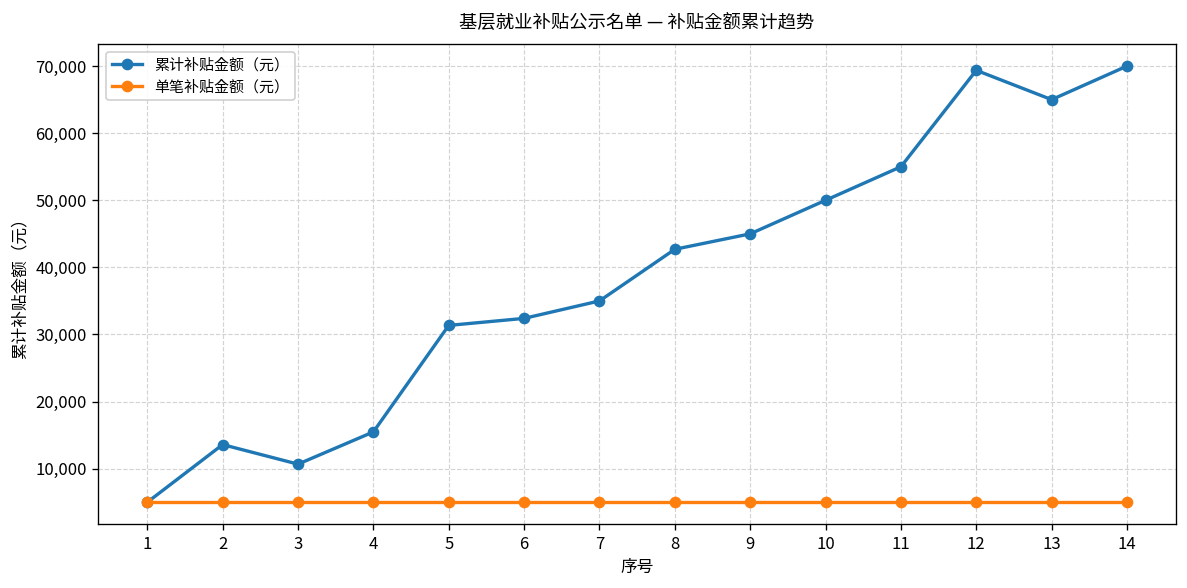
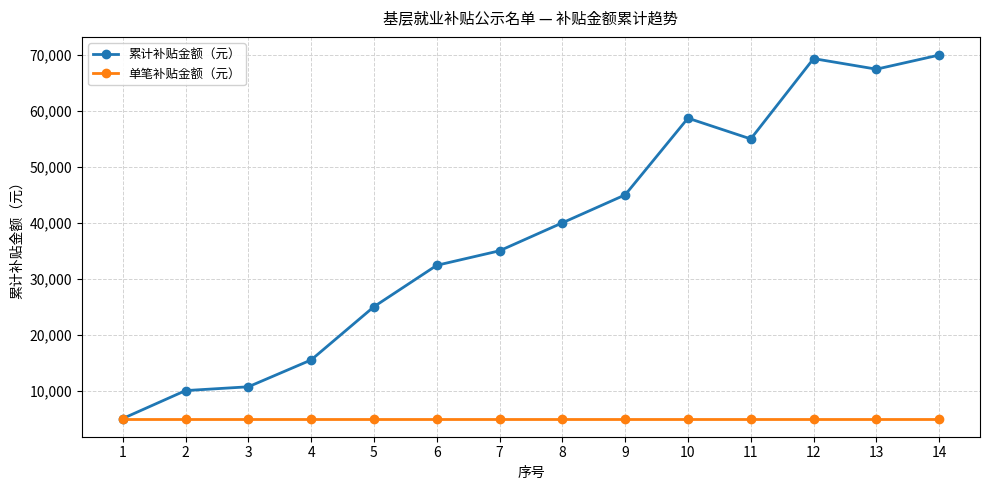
累计补贴金额（元）, 2: 14,000 -> 10,000
累计补贴金额（元）, 5: 31,000 -> 25,000
累计补贴金额（元）, 8: 43,000 -> 40,000
累计补贴金额（元）, 10: 50,000 -> 59,000
累计补贴金额（元）, 13: 65,000 -> 67,000
